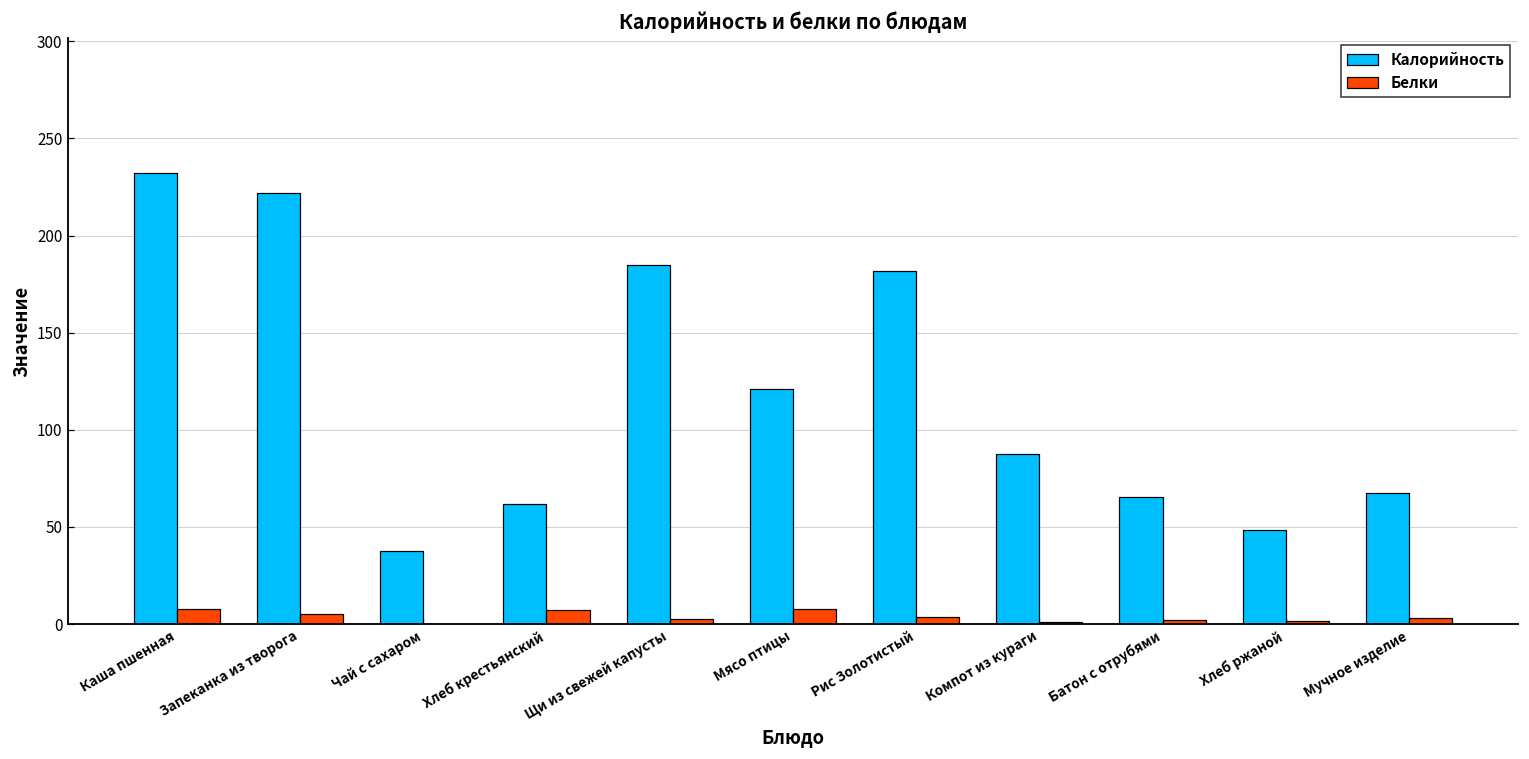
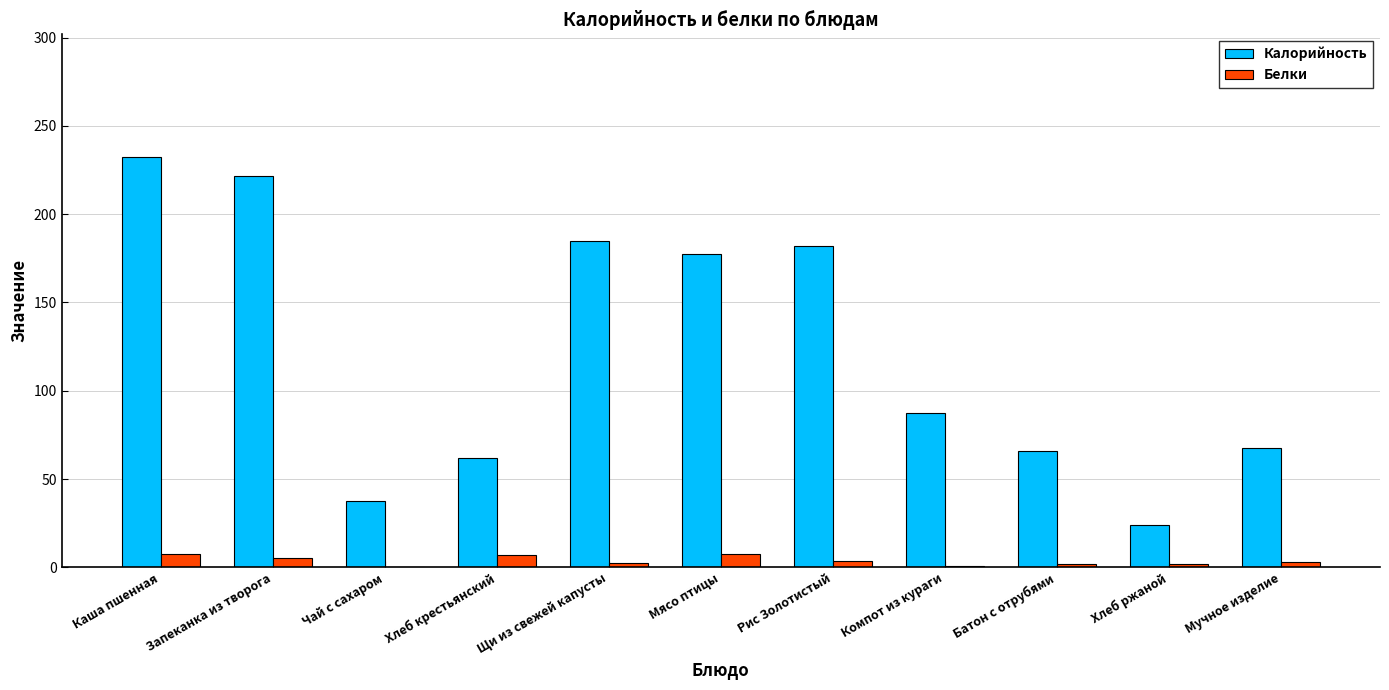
Калорийность, Мясо птицы: 121 -> 178
Калорийность, Хлеб ржаной: 48 -> 24
